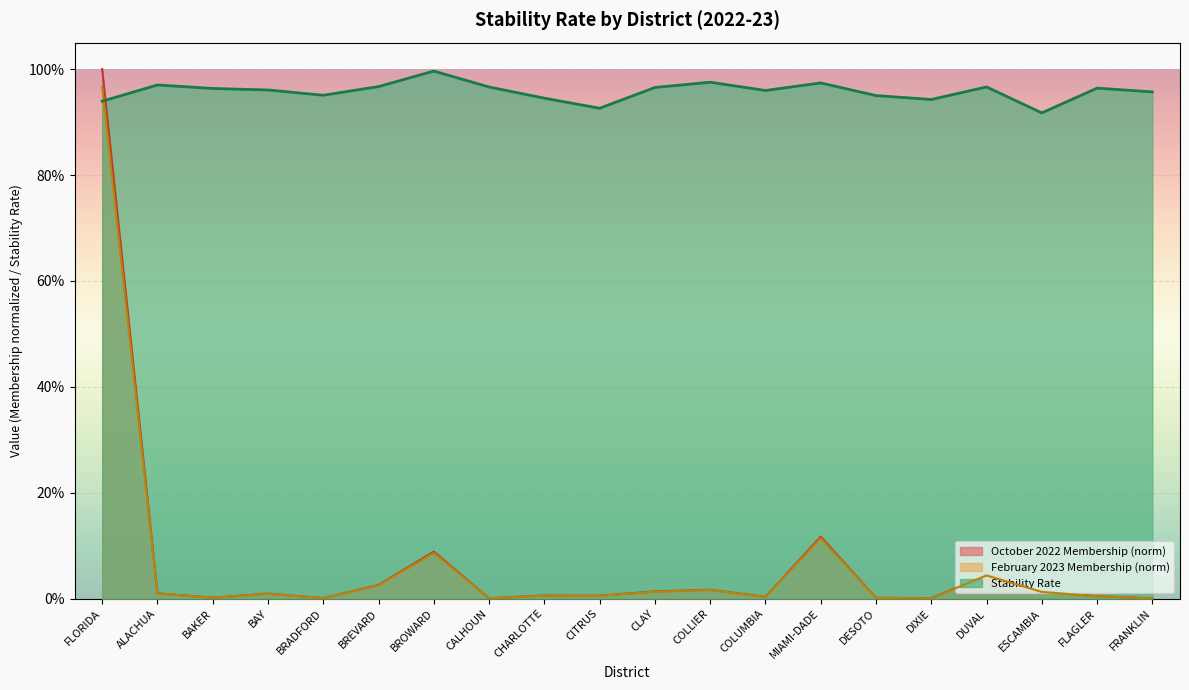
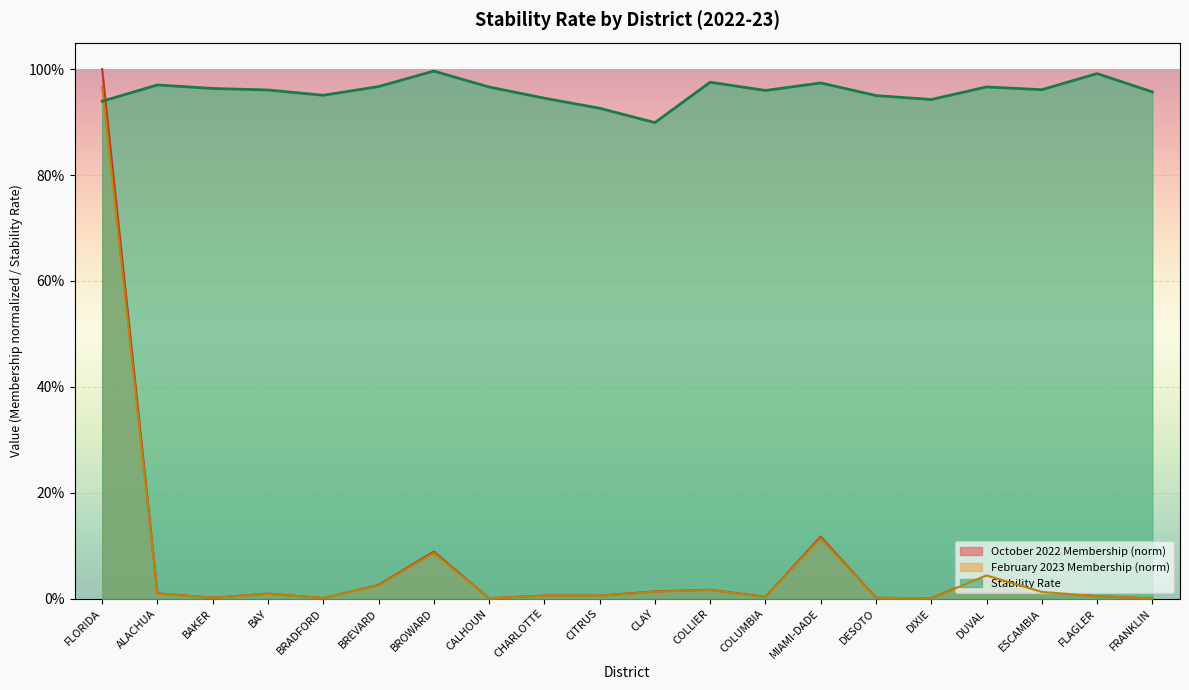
Stability Rate, CLAY: 97% -> 90%
Stability Rate, ESCAMBIA: 92% -> 96%
Stability Rate, FLAGLER: 96% -> 99%
